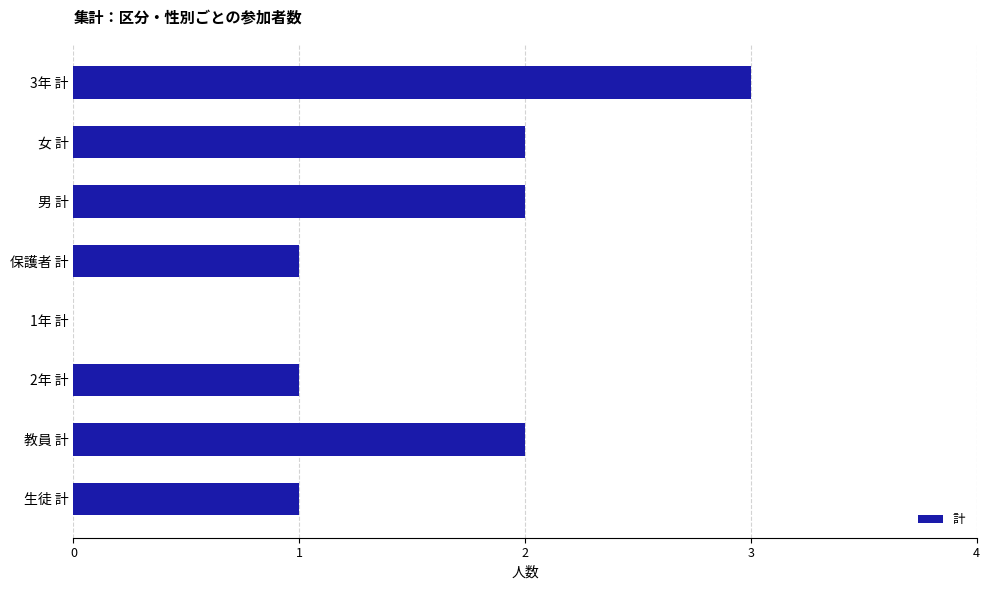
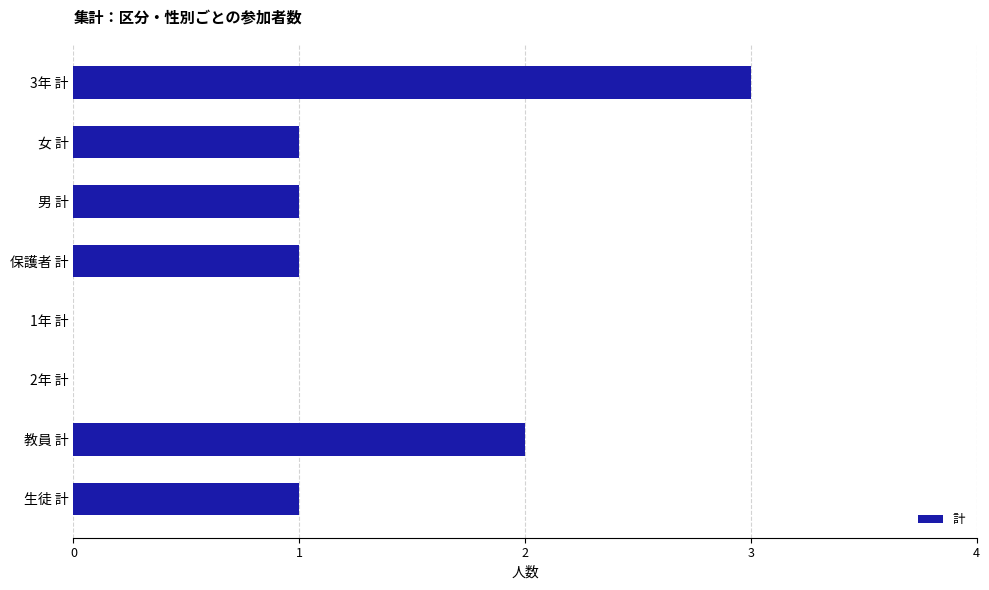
女 計: 2 -> 1
男 計: 2 -> 1
2年 計: 1 -> 0
